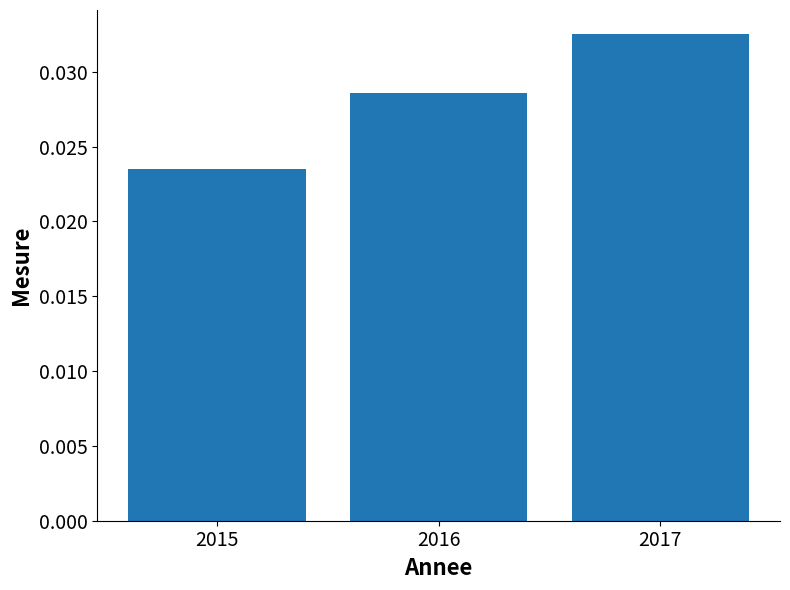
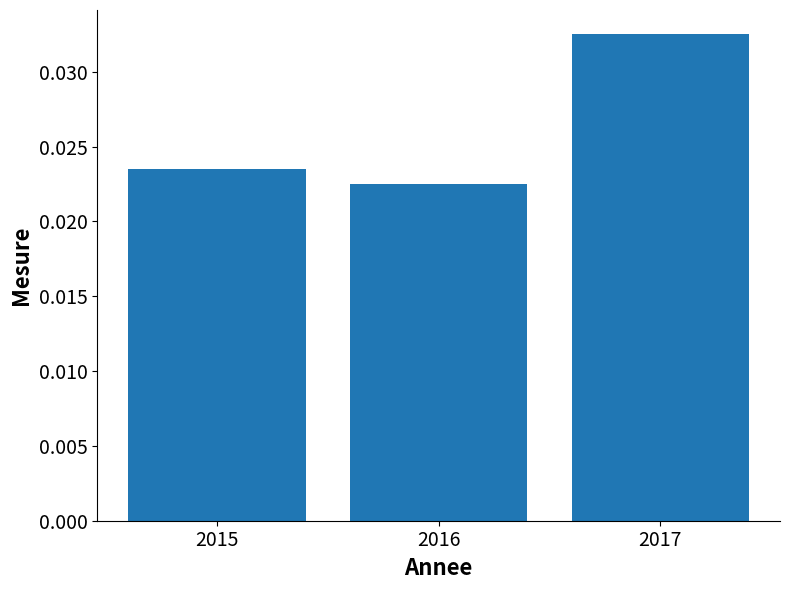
2016: 0.0286 -> 0.0225
